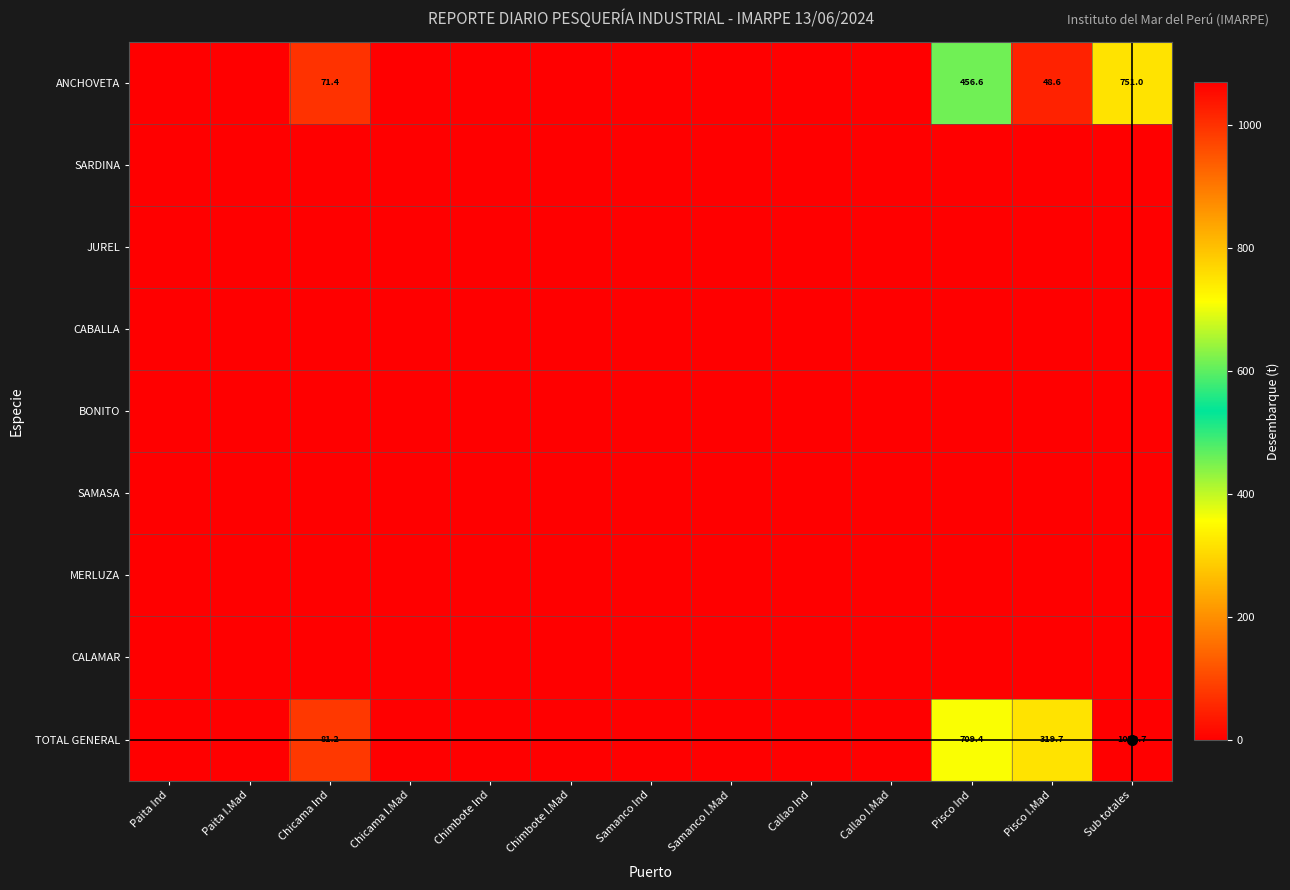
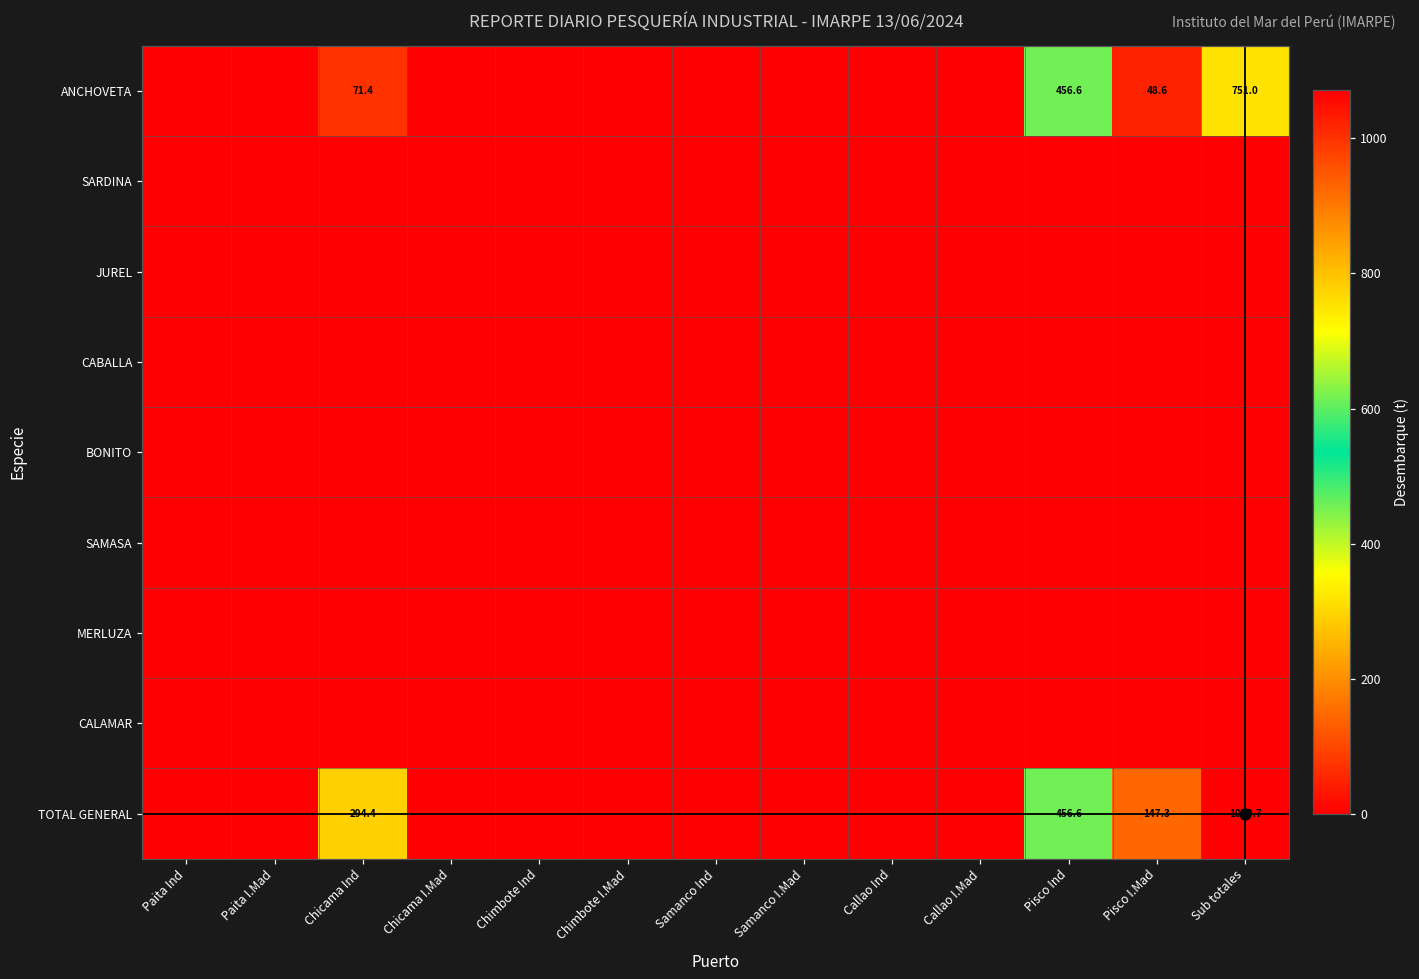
TOTAL GENERAL, Chicama Ind: 81.2 -> 294.4
TOTAL GENERAL, Pisco Ind: 709.4 -> 456.6
TOTAL GENERAL, Pisco I.Mad: 319.7 -> 147.3
